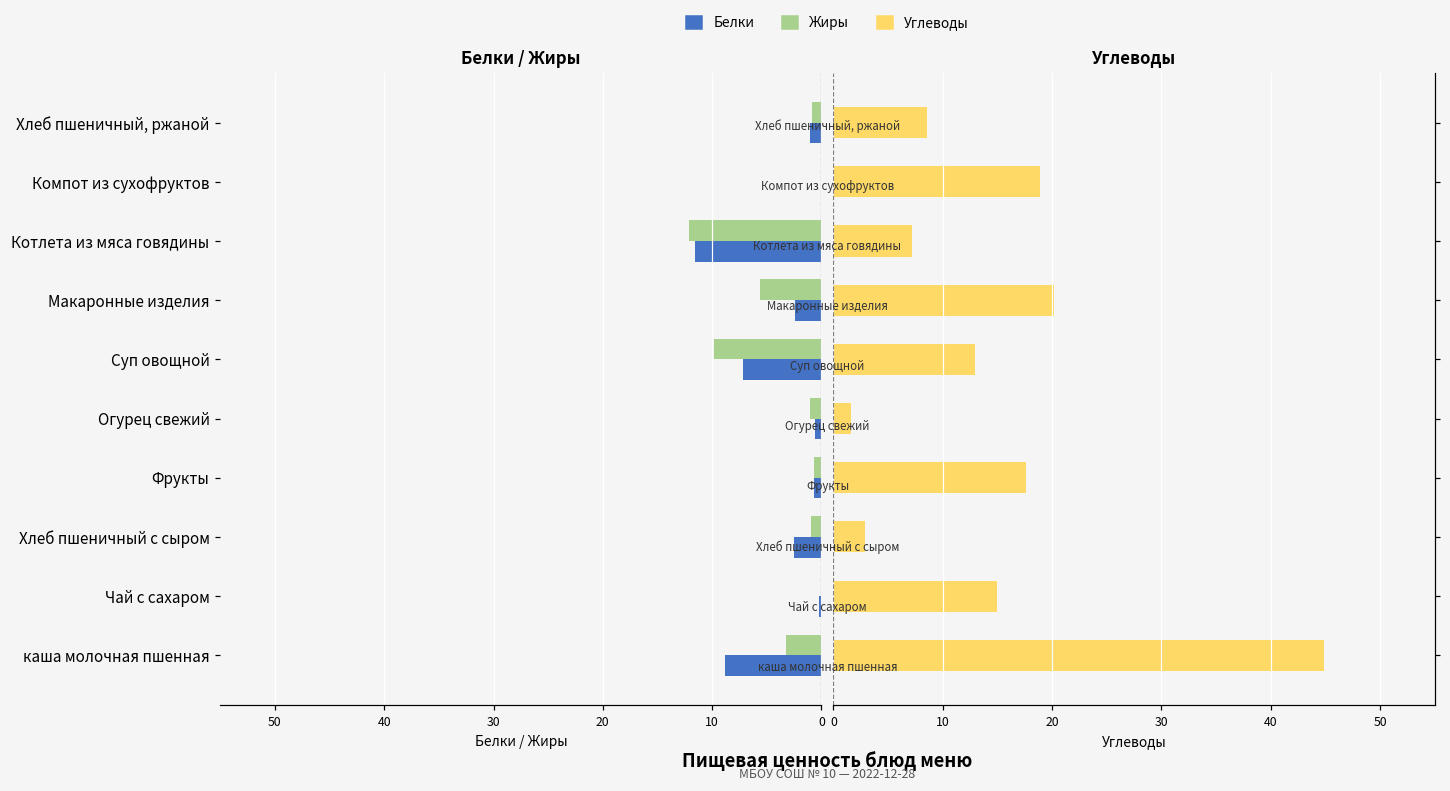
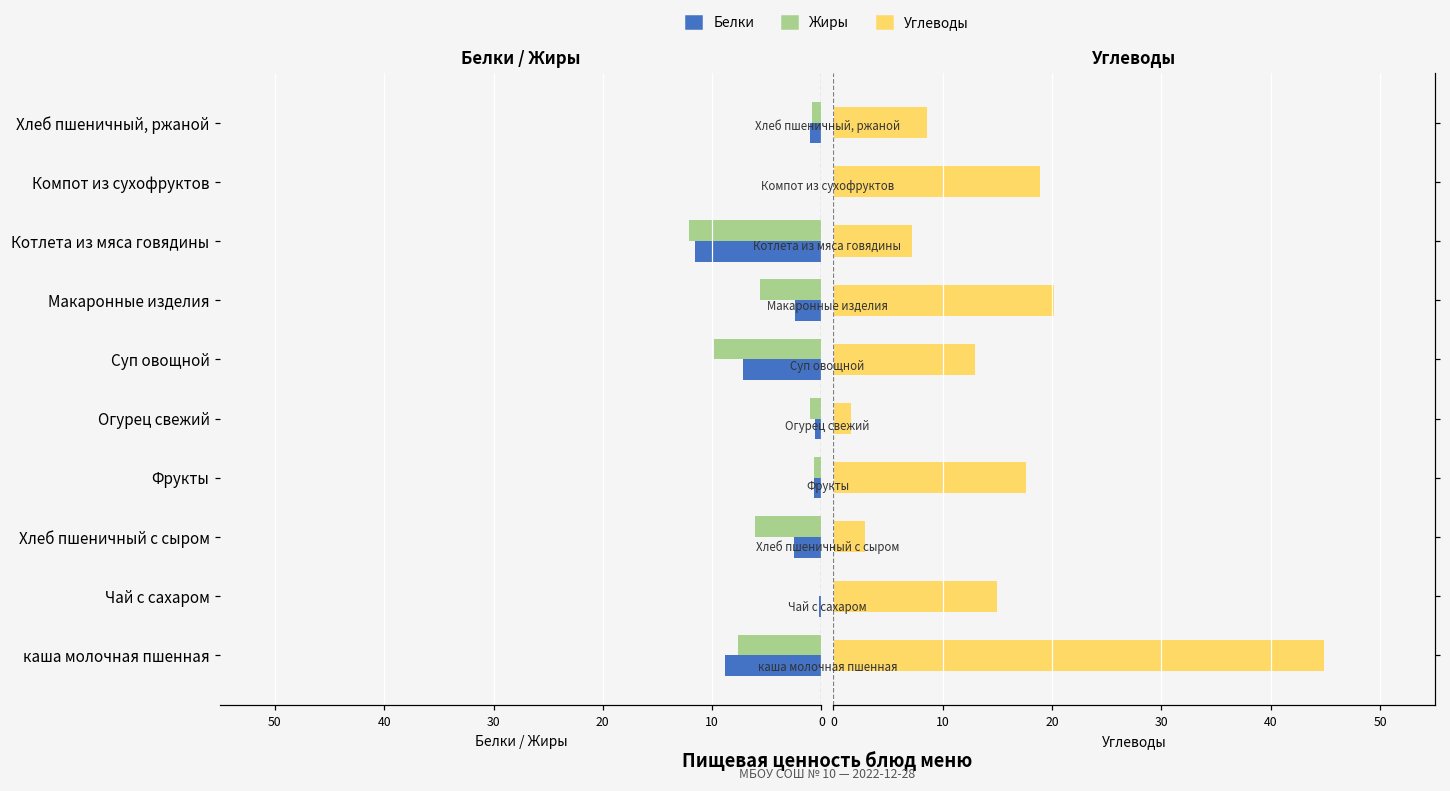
Белки / Жиры, Жиры, Хлеб пшеничный с сыром: 1 -> 6
Белки / Жиры, Жиры, каша молочная пшенная: 3 -> 8
